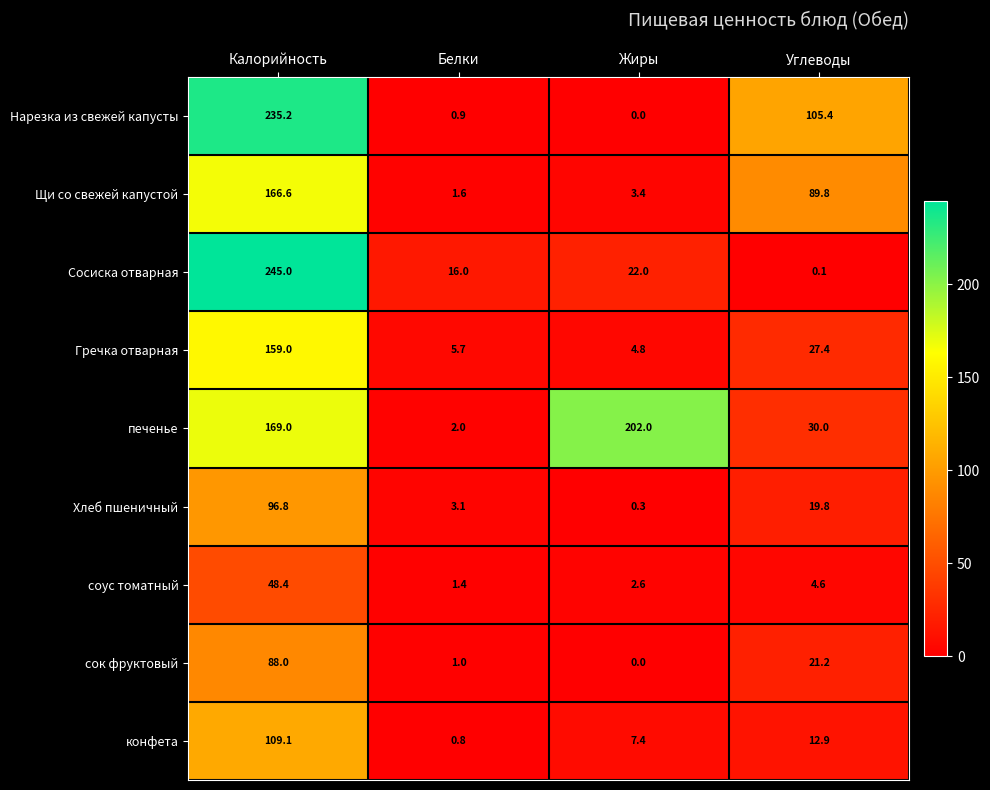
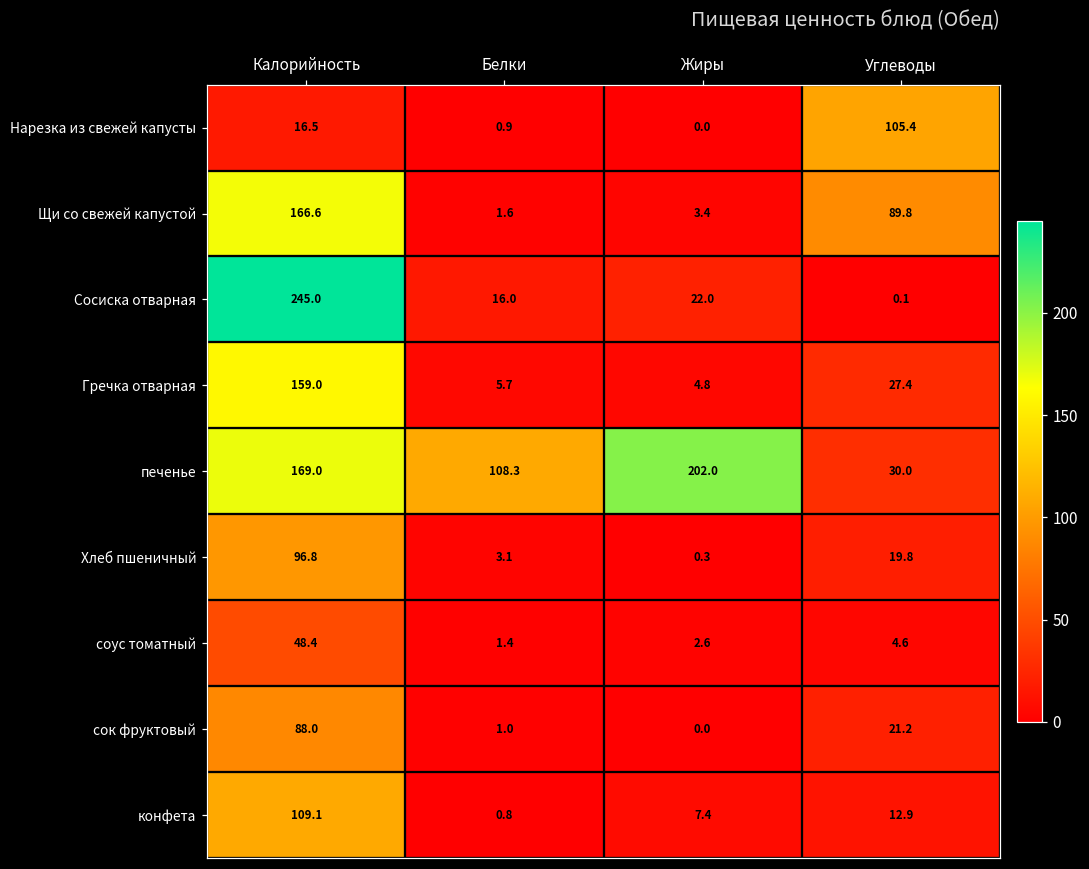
Нарезка из свежей капусты, Калорийность: 235.2 -> 16.5
печенье, Белки: 2.0 -> 108.3
